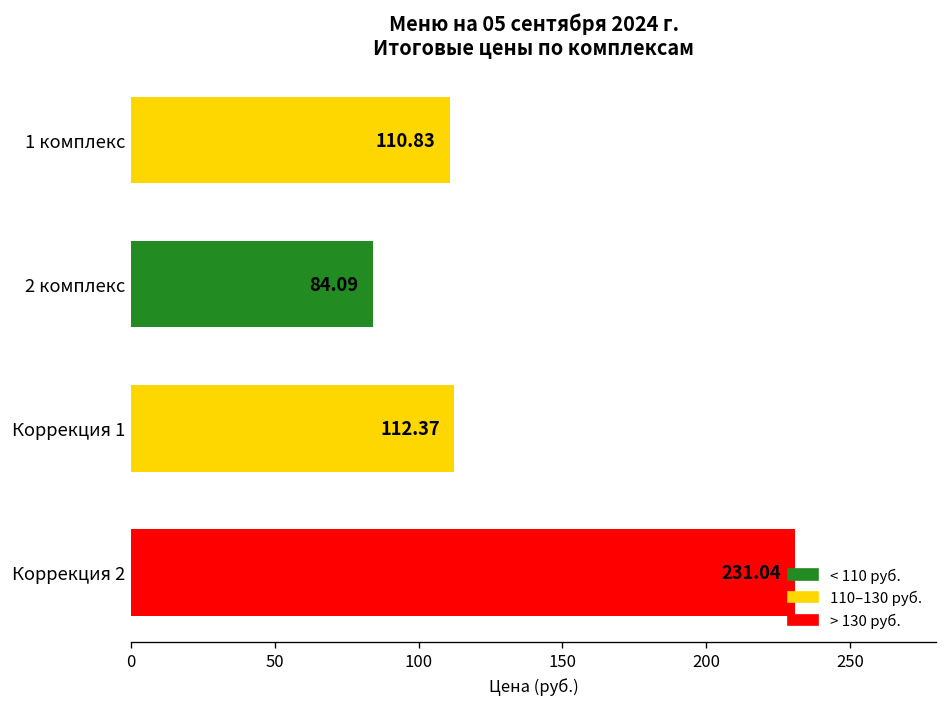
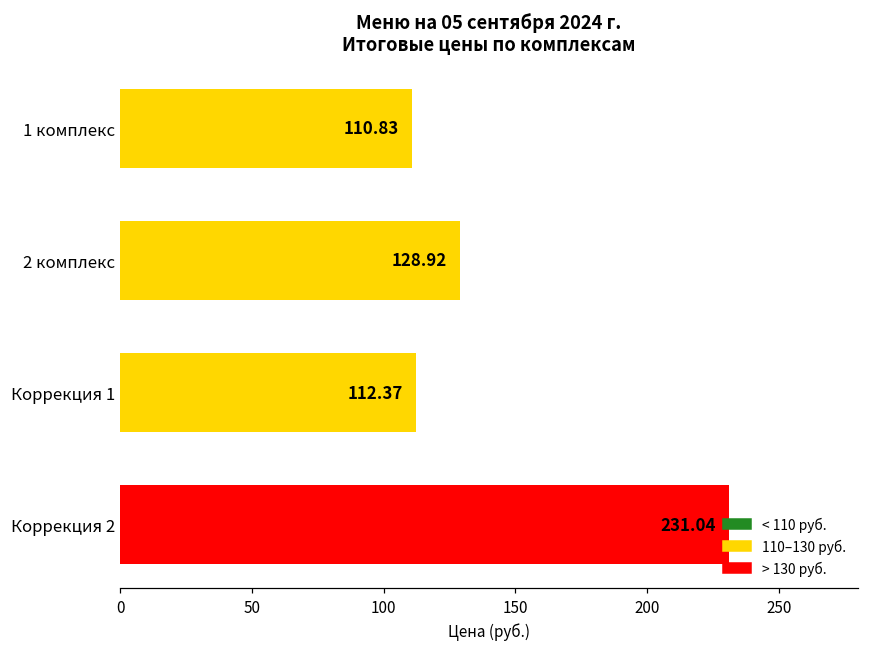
2 комплекс: 84.09 -> 128.92
